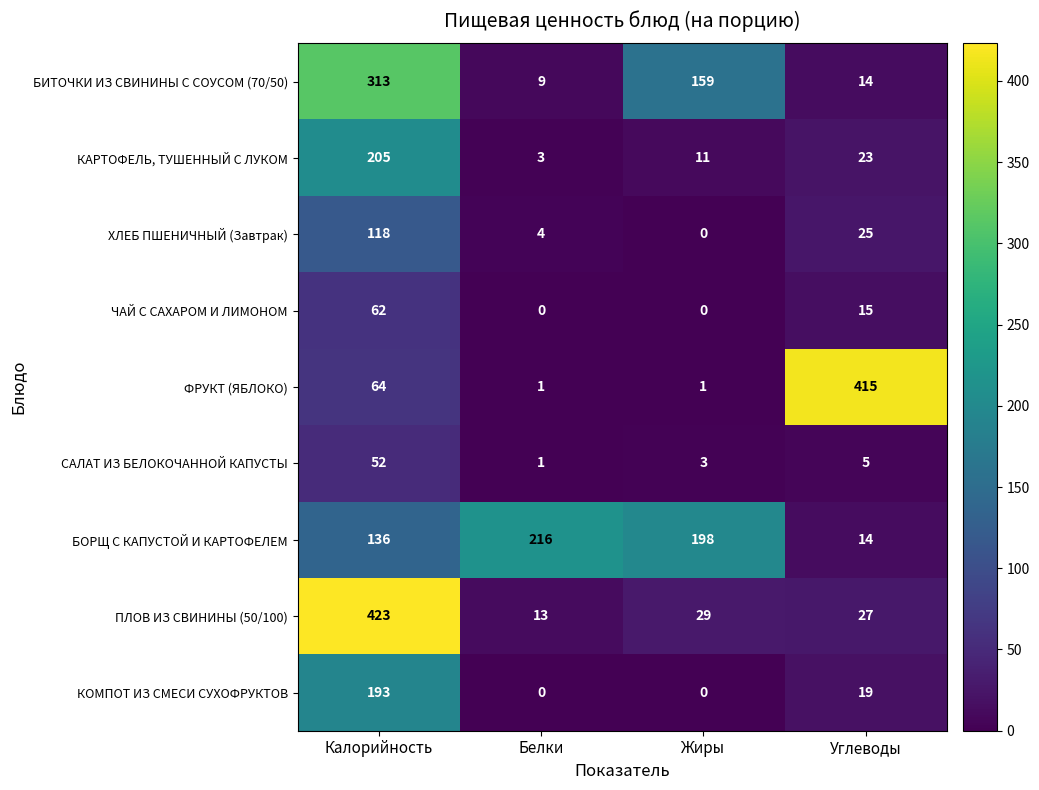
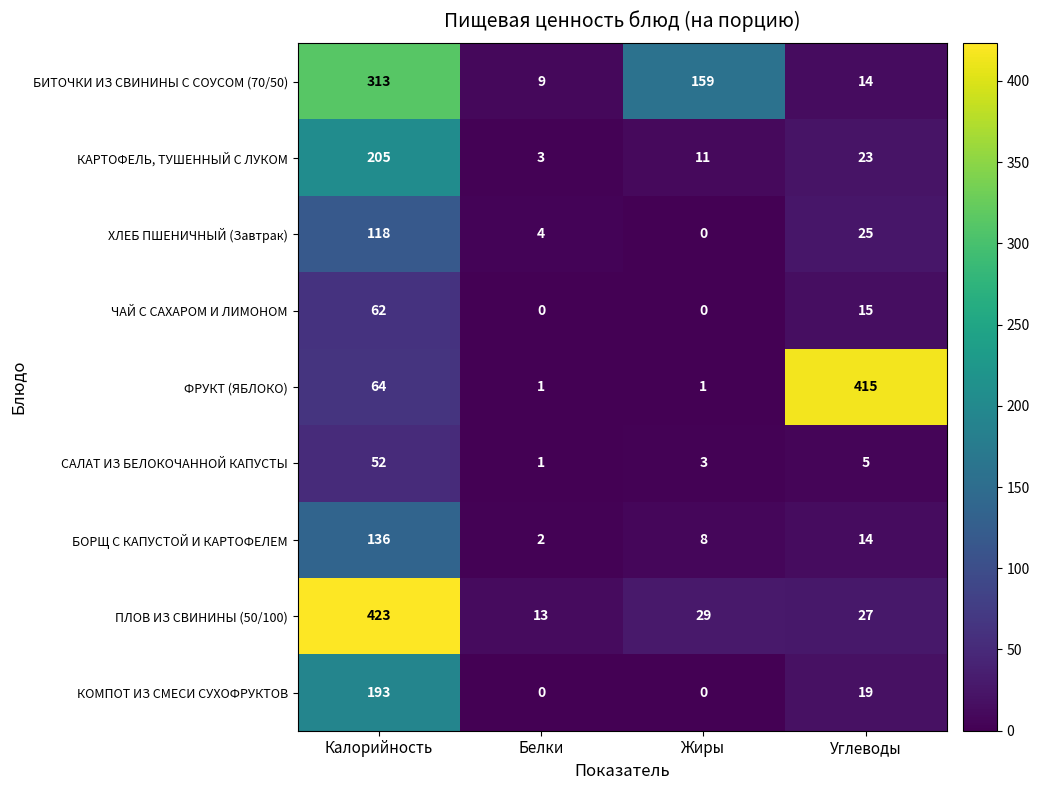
БОРЩ С КАПУСТОЙ И КАРТОФЕЛЕМ, Белки: 216 -> 2
БОРЩ С КАПУСТОЙ И КАРТОФЕЛЕМ, Жиры: 198 -> 8
